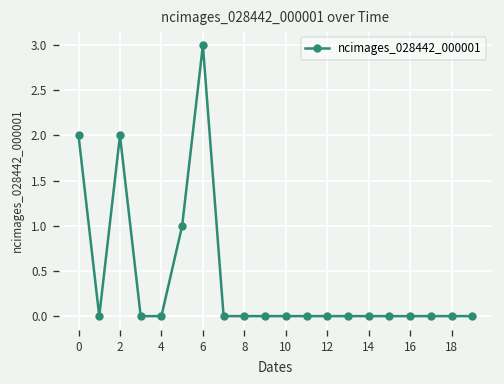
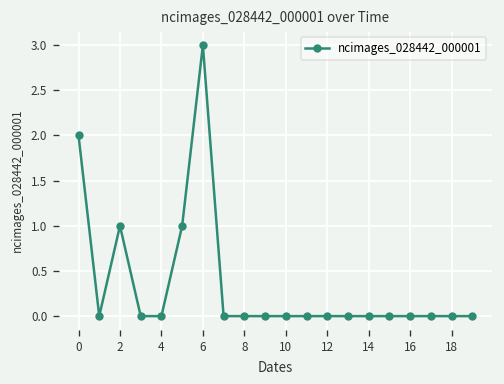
2: 2 -> 1
